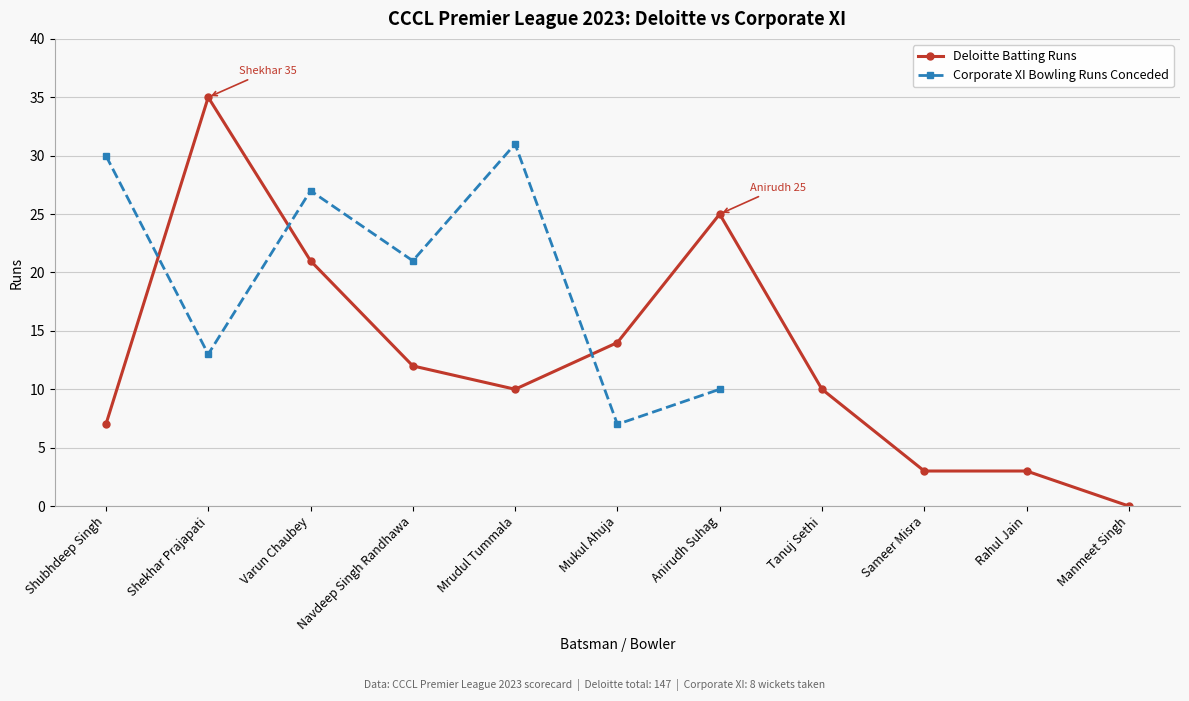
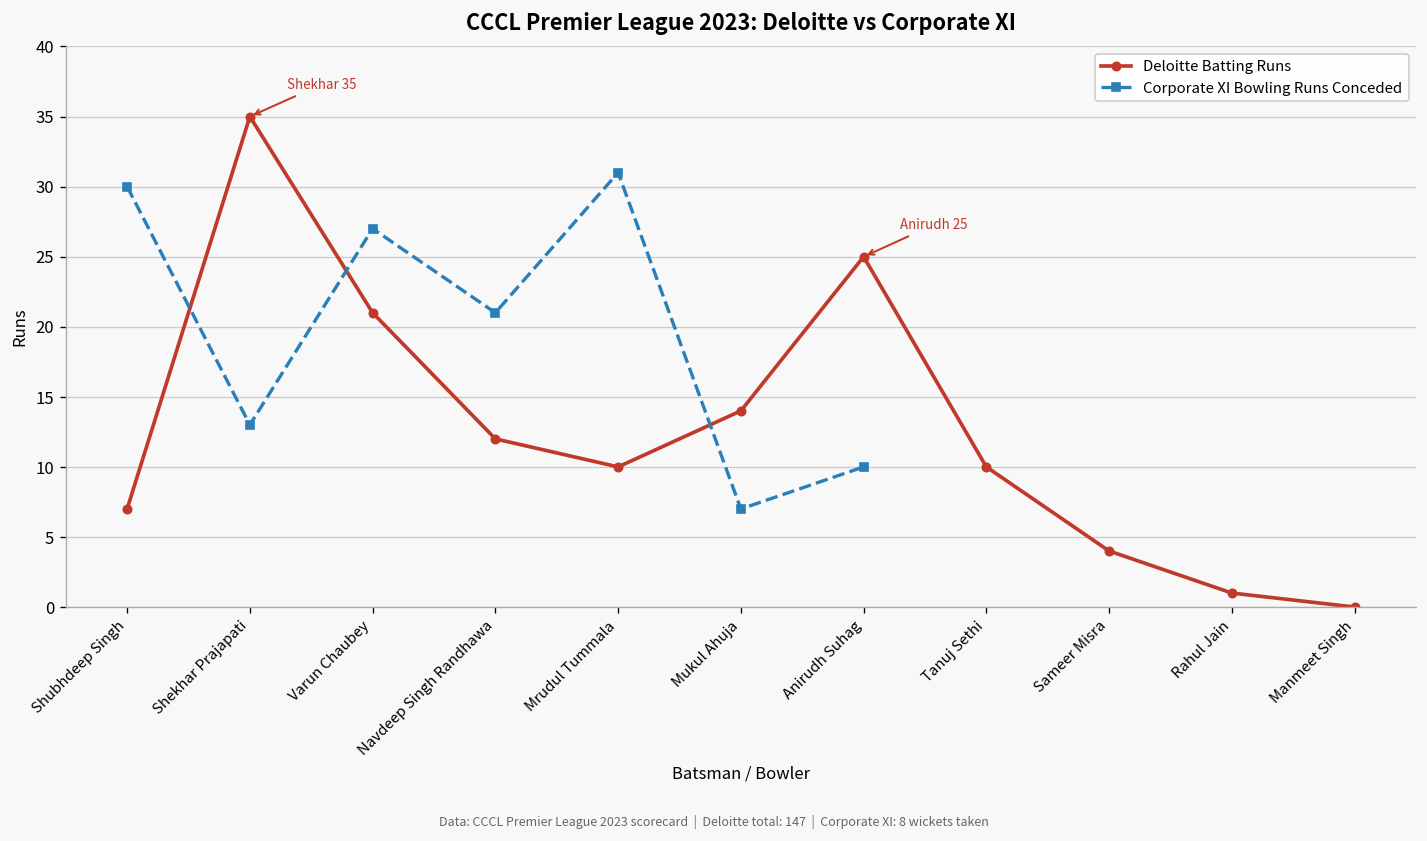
Deloitte Batting Runs, Sameer Misra: 3 -> 4
Deloitte Batting Runs, Rahul Jain: 3 -> 1
